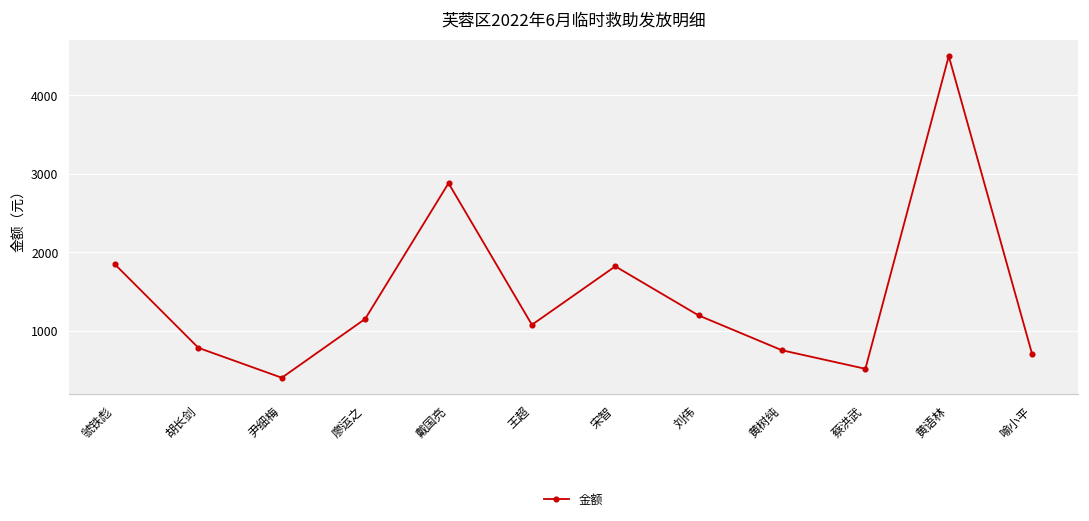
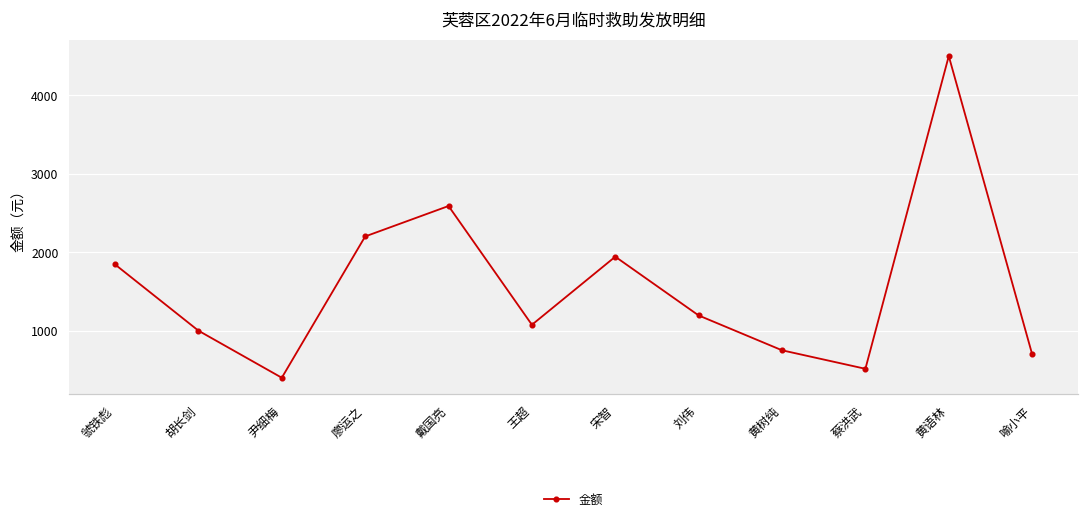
胡长剑: 800 -> 1000
廖运之: 1200 -> 2200
戴国亮: 2900 -> 2600
宋智: 1800 -> 1900
